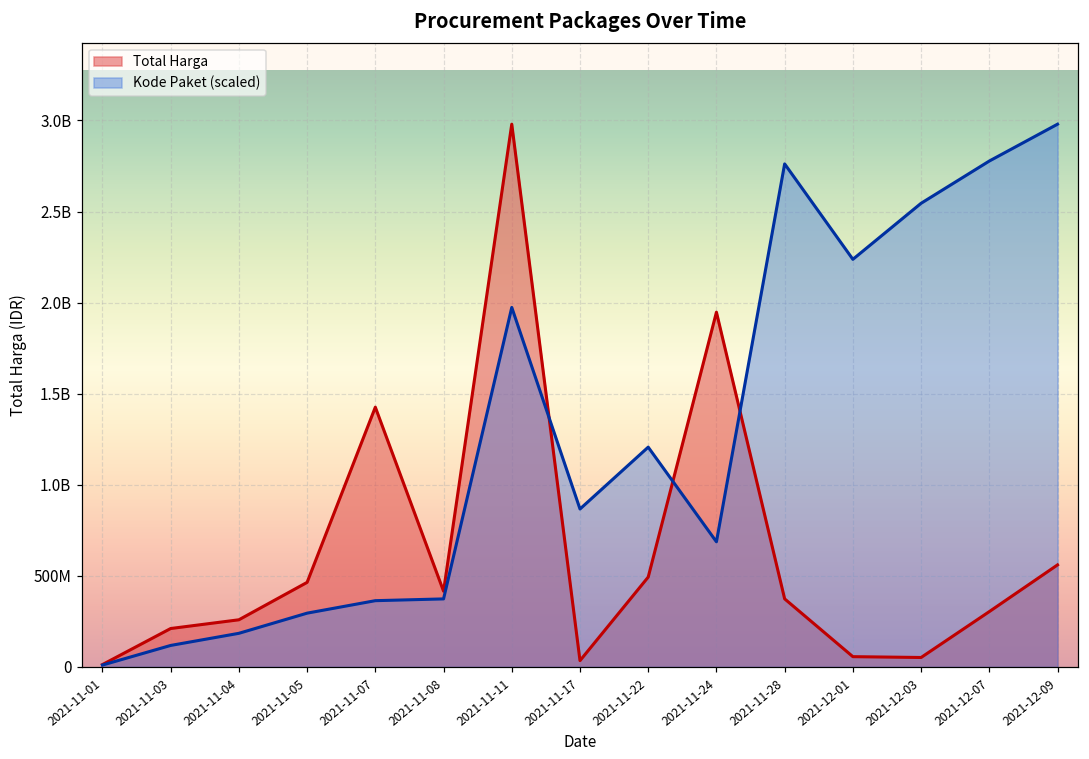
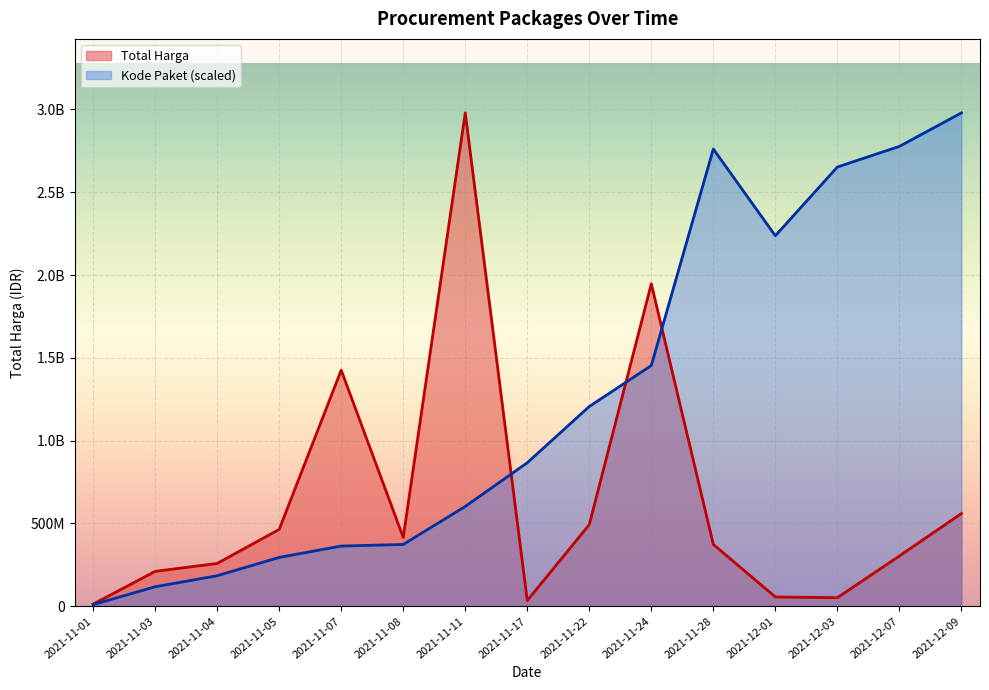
Kode Paket (scaled), 2021-11-11: 1970000000 -> 600000000
Kode Paket (scaled), 2021-11-24: 690000000 -> 1450000000
Kode Paket (scaled), 2021-12-03: 2550000000 -> 2650000000
